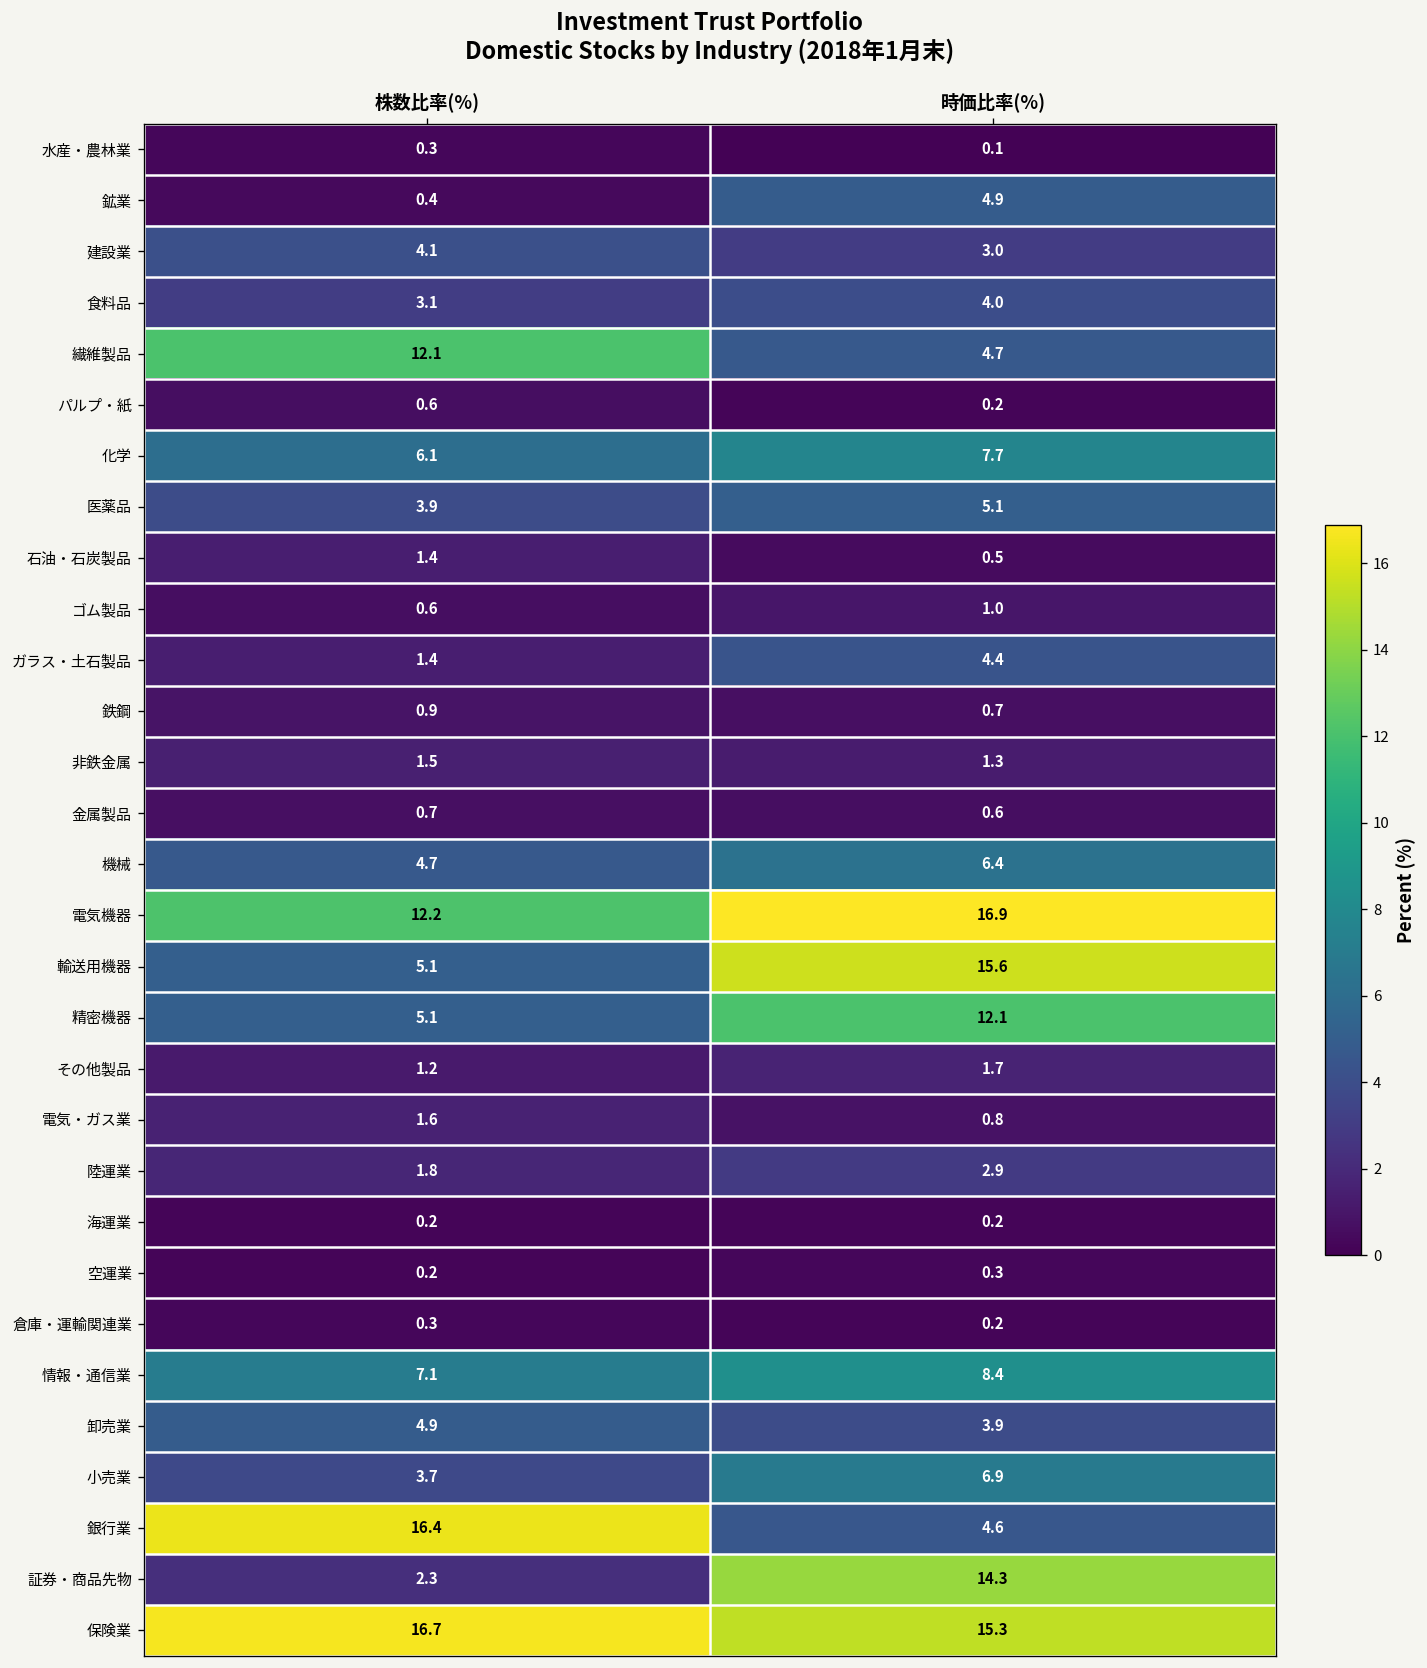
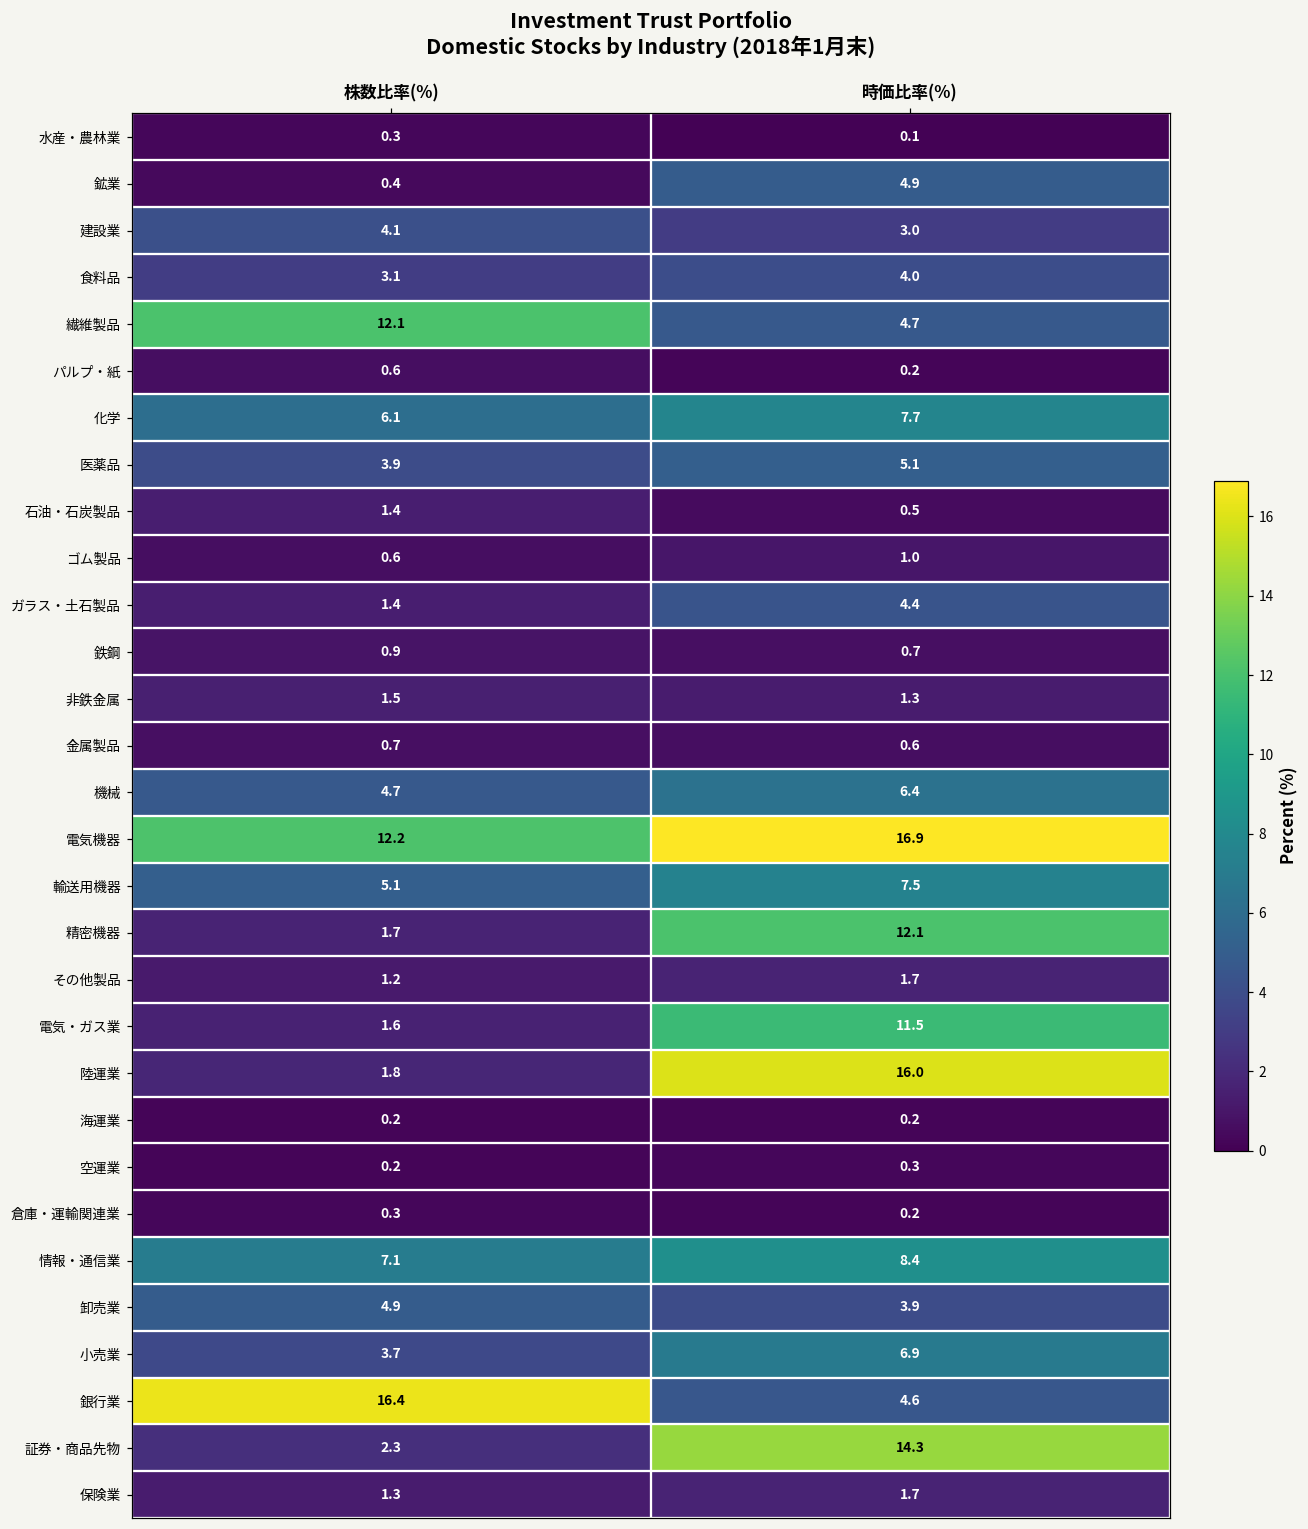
輸送用機器, 時価比率(%): 15.6 -> 7.5
精密機器, 株数比率(%): 5.1 -> 1.7
電気・ガス業, 時価比率(%): 0.8 -> 11.5
陸運業, 時価比率(%): 2.9 -> 16.0
保険業, 株数比率(%): 16.7 -> 1.3
保険業, 時価比率(%): 15.3 -> 1.7
